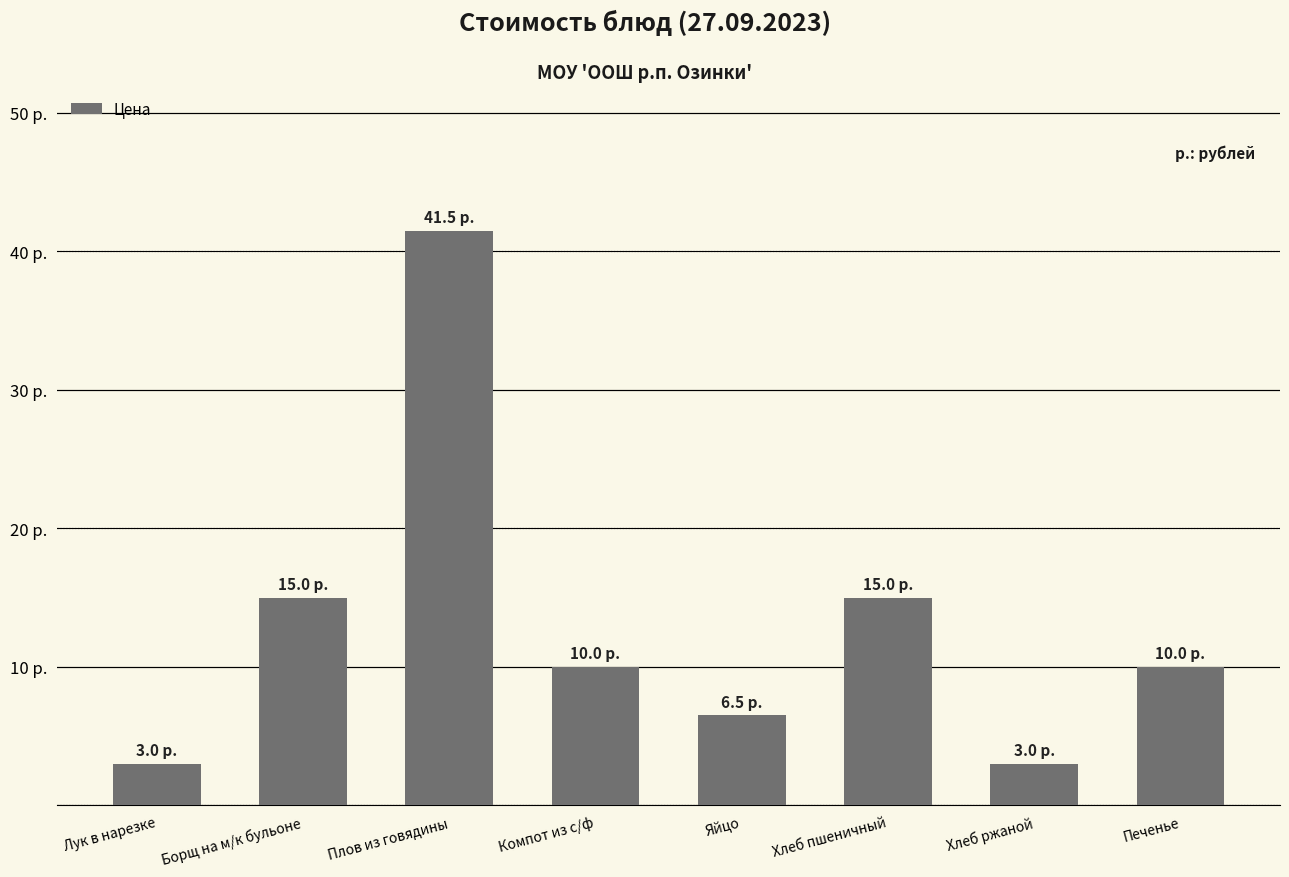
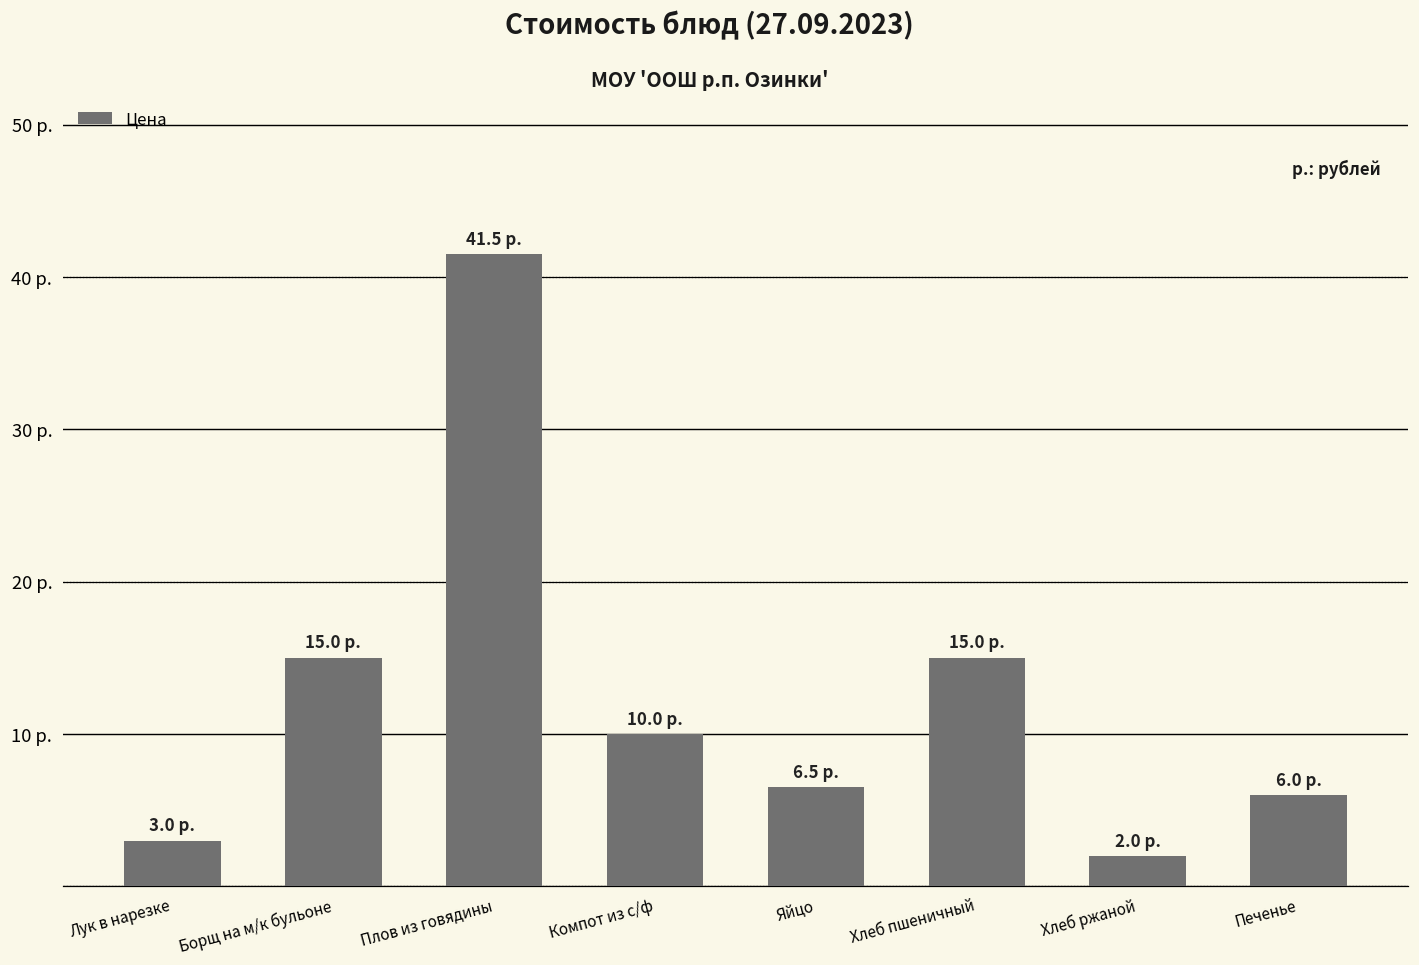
Хлеб ржаной: 3.0 -> 2.0
Печенье: 10.0 -> 6.0
